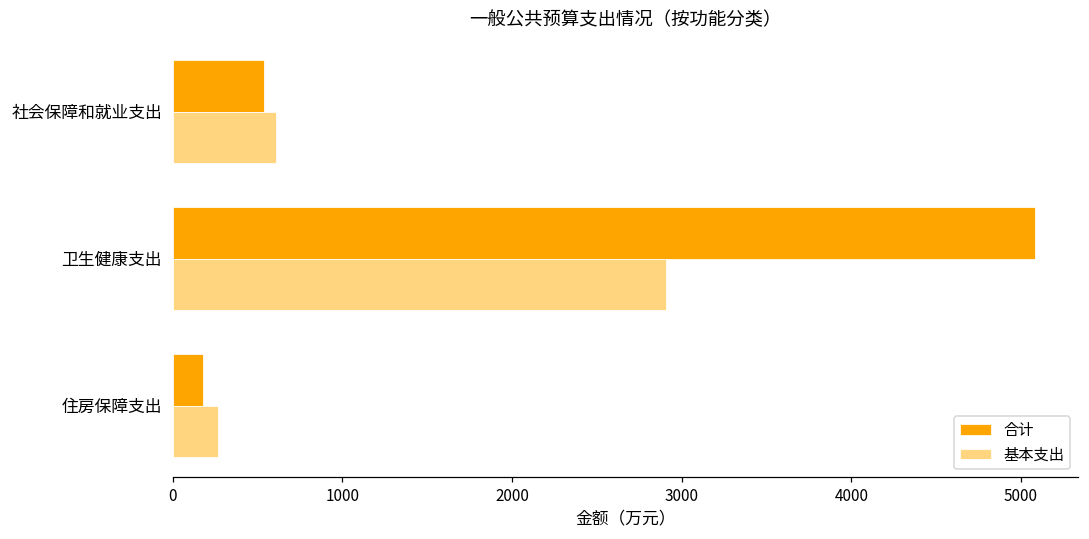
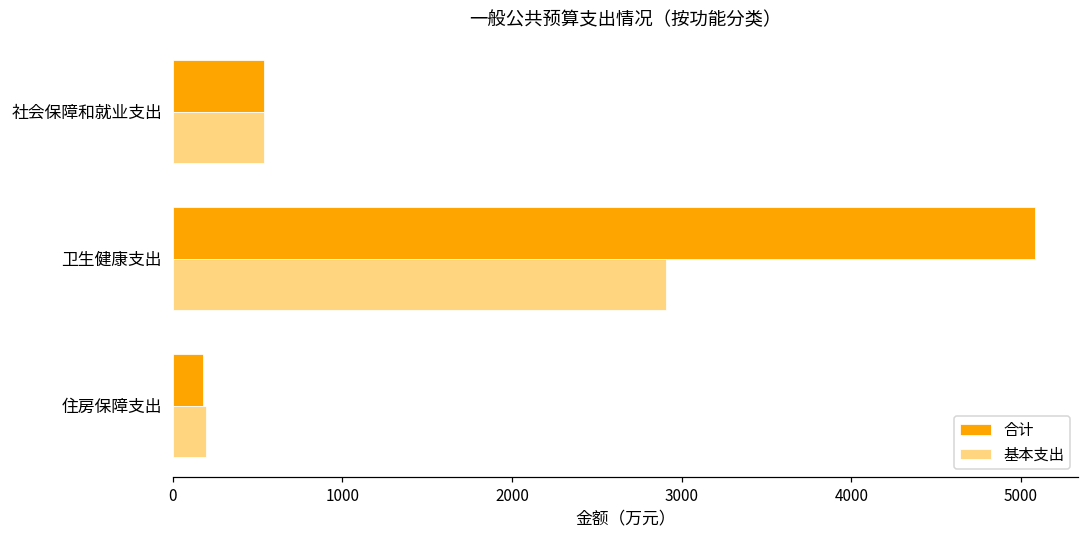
基本支出, 社会保障和就业支出: 610 -> 540
基本支出, 住房保障支出: 270 -> 200
